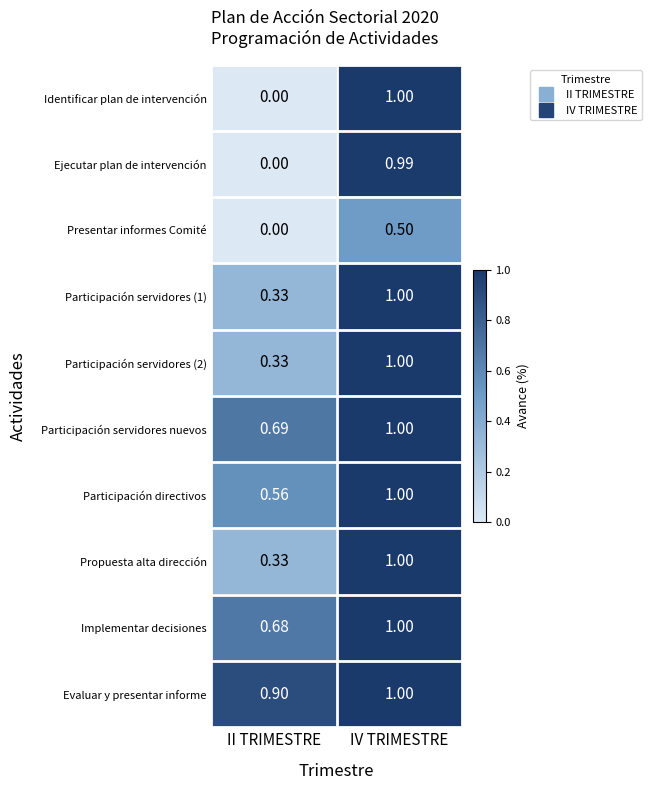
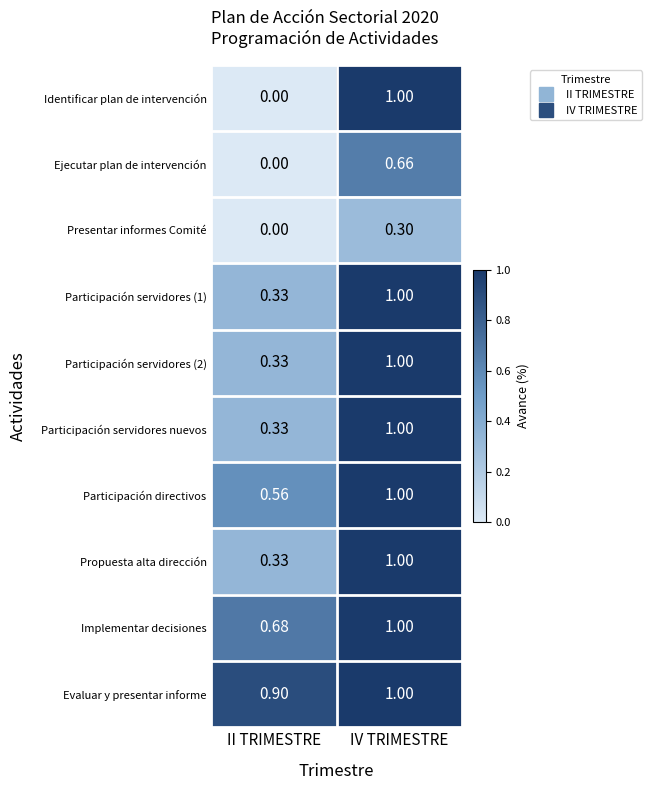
Ejecutar plan de intervención, IV TRIMESTRE: 0.99 -> 0.66
Presentar informes Comité, IV TRIMESTRE: 0.50 -> 0.30
Participación servidores nuevos, II TRIMESTRE: 0.69 -> 0.33
